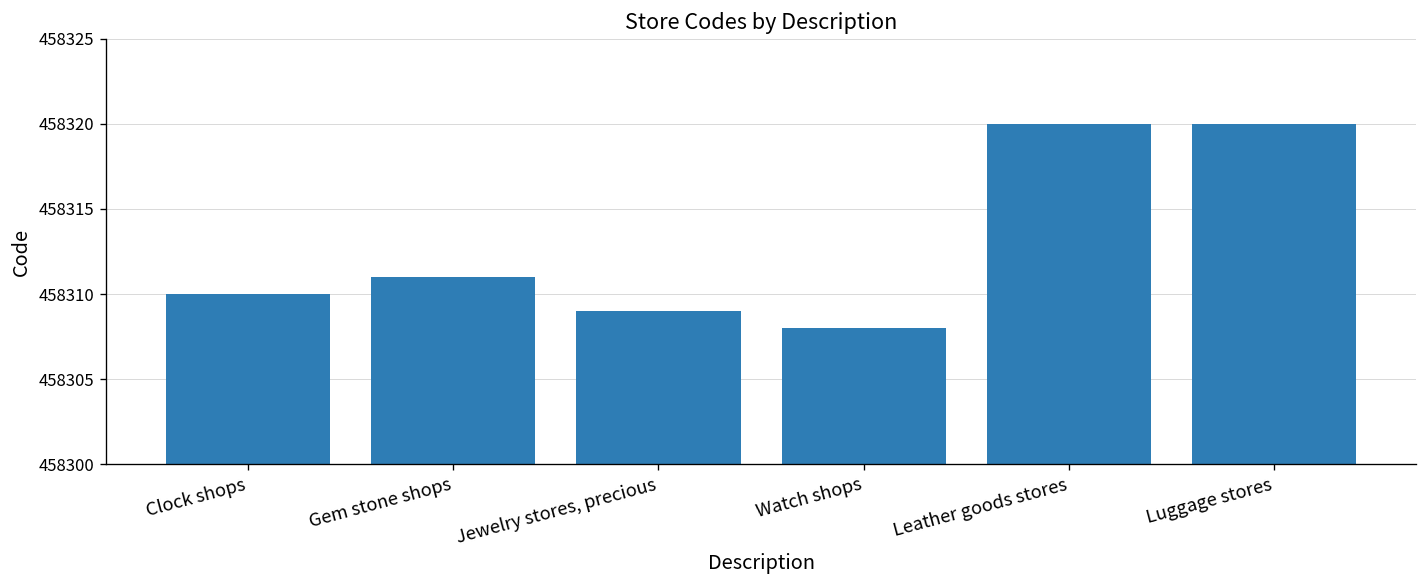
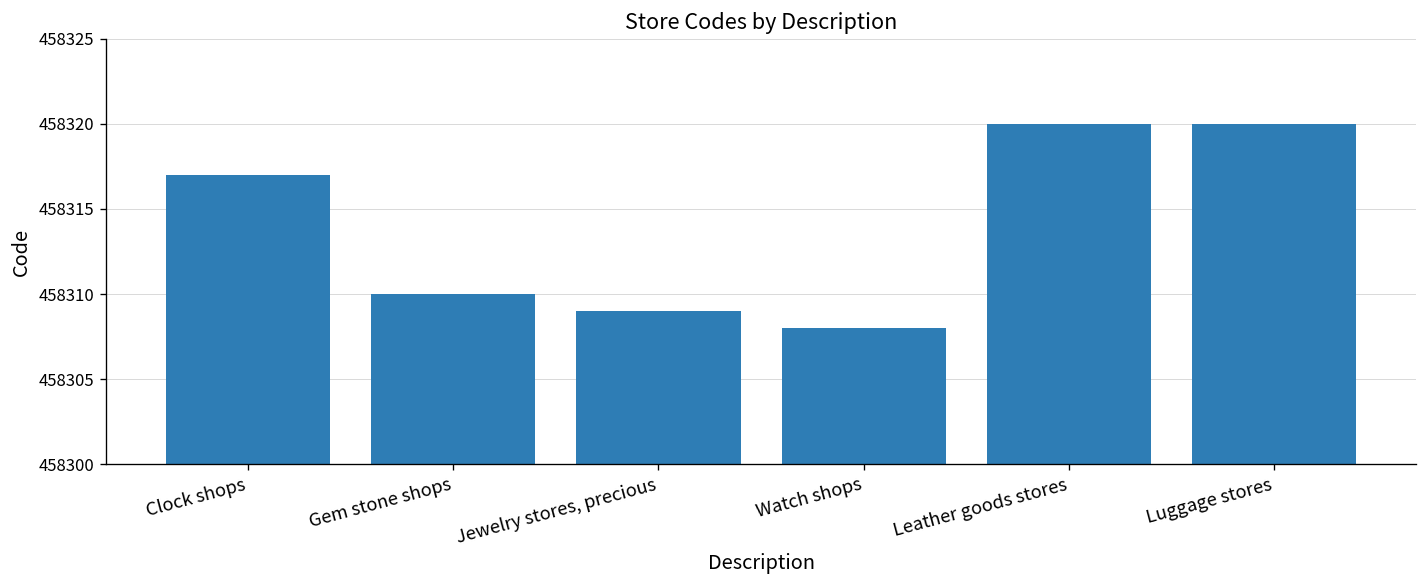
Clock shops: 458310 -> 458317
Gem stone shops: 458311 -> 458310
